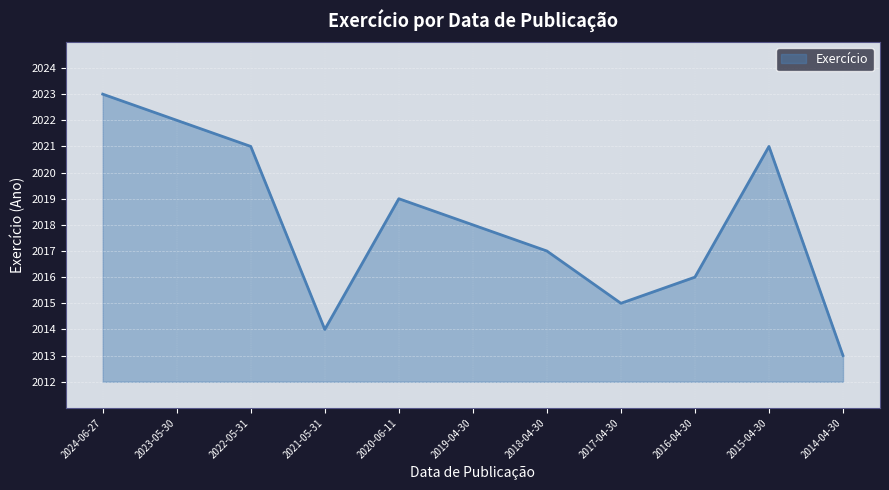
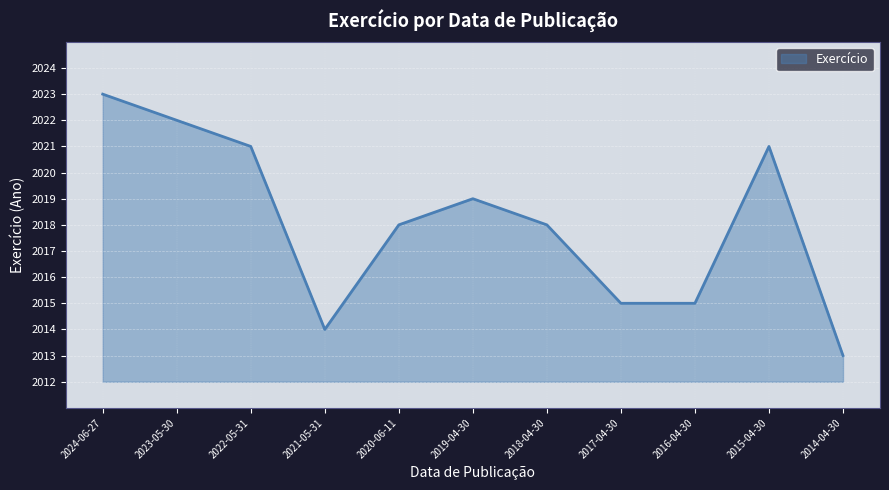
2020-06-11: 2019 -> 2018
2019-04-30: 2018 -> 2019
2018-04-30: 2017 -> 2018
2016-04-30: 2016 -> 2015
